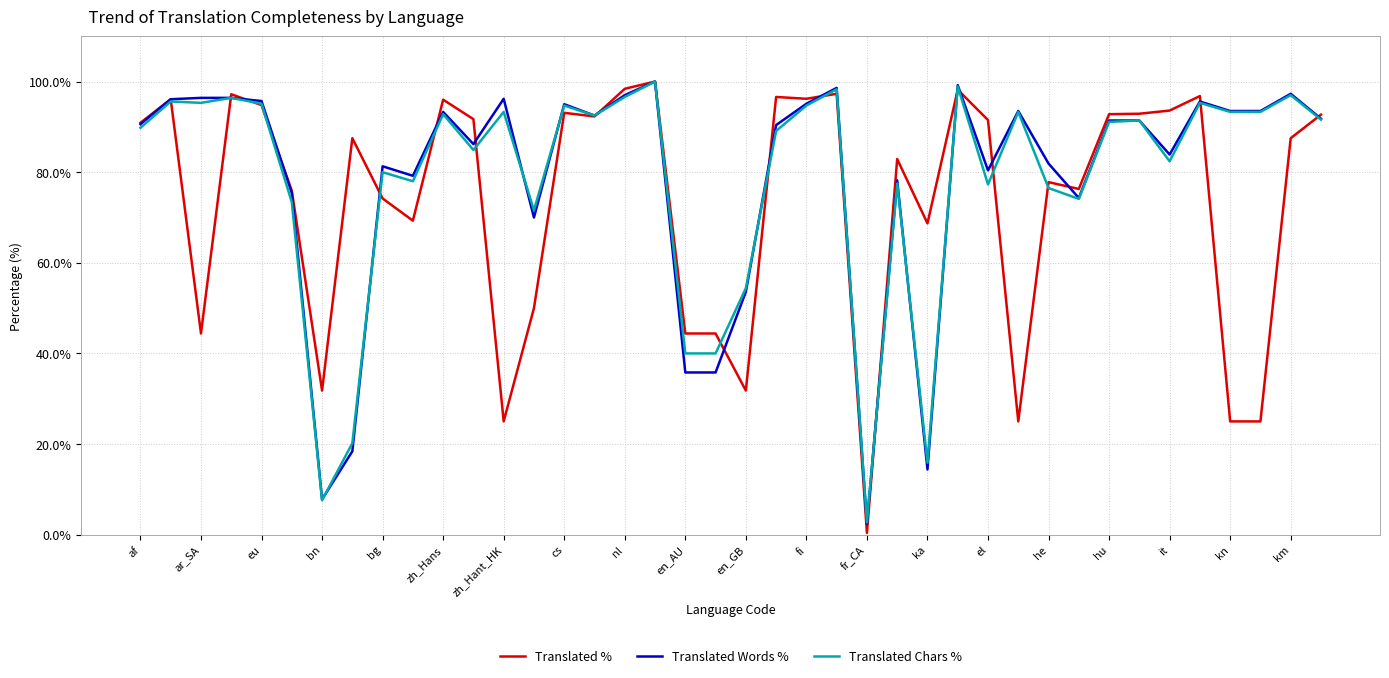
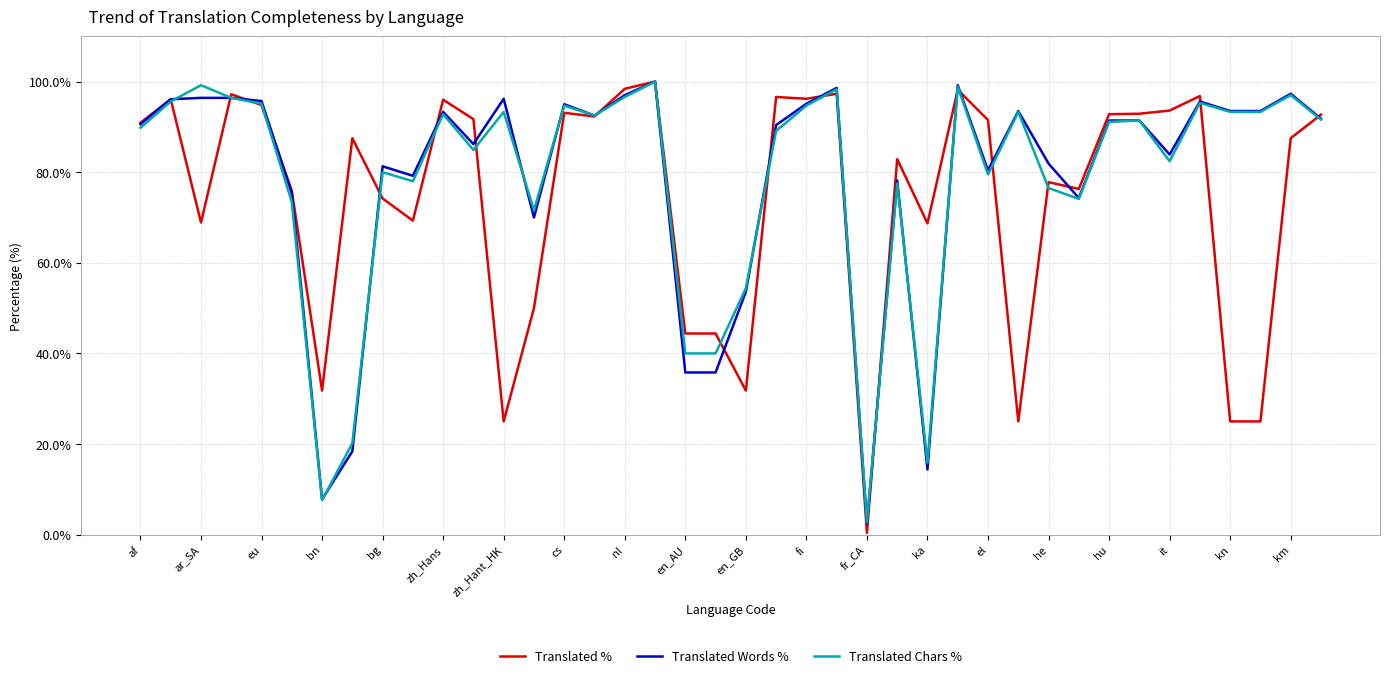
Translated %, ar_SA: 44% -> 69%
Translated Chars %, ar_SA: 95% -> 99%
Translated Chars %, el: 77% -> 80%
